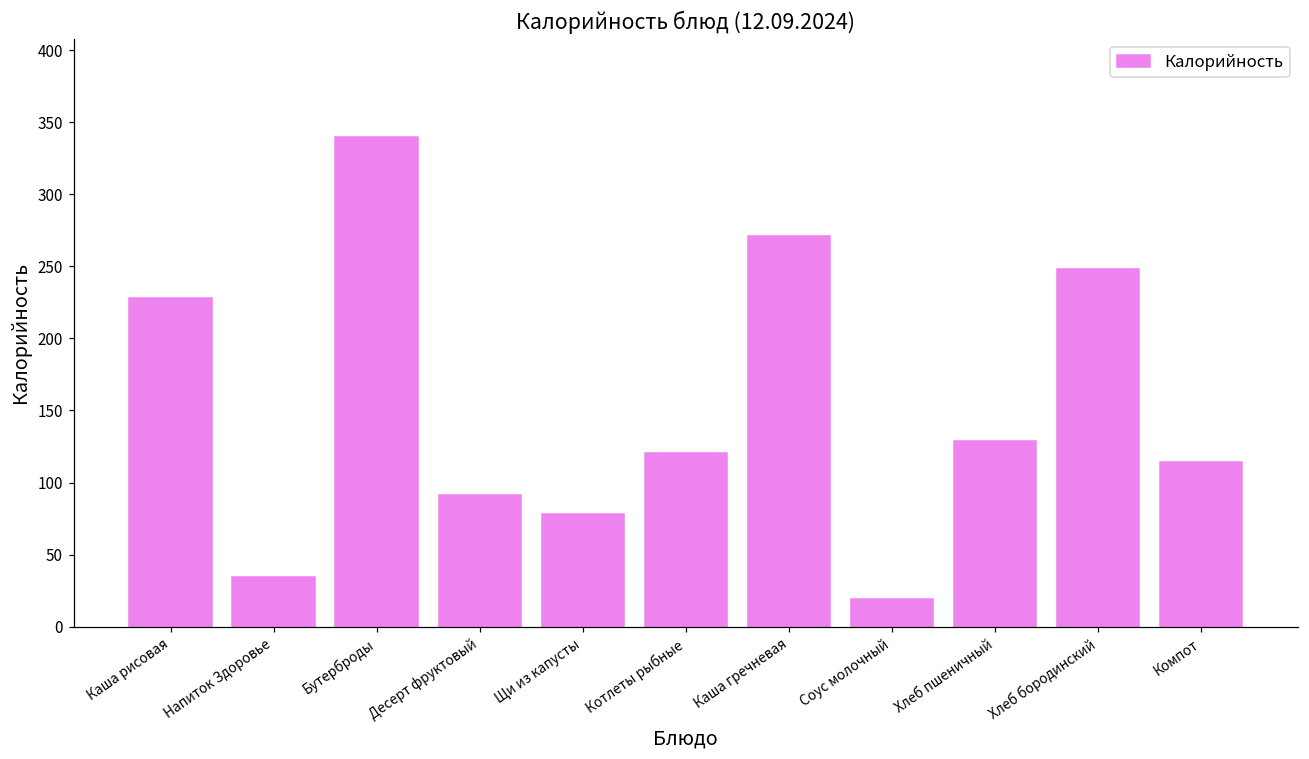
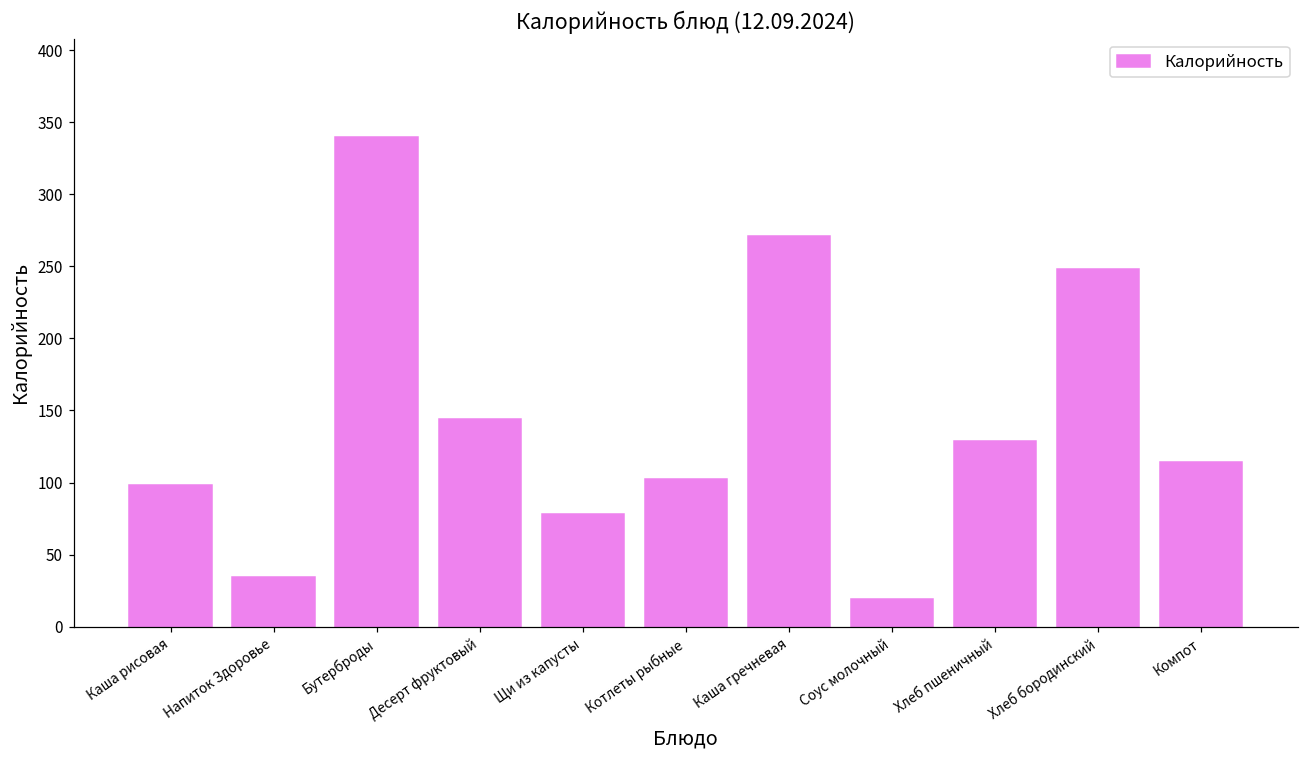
Каша рисовая: 228 -> 98
Десерт фруктовый: 91 -> 144
Котлеты рыбные: 121 -> 103
